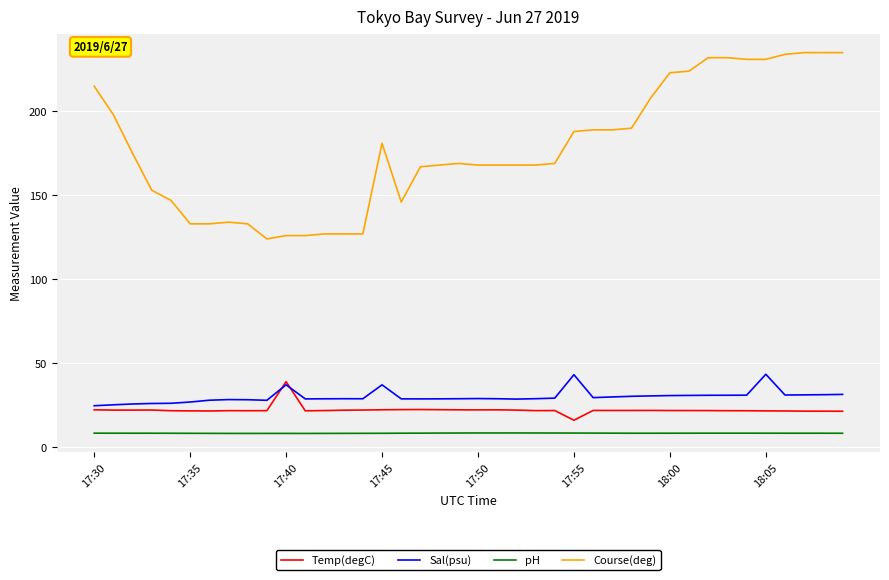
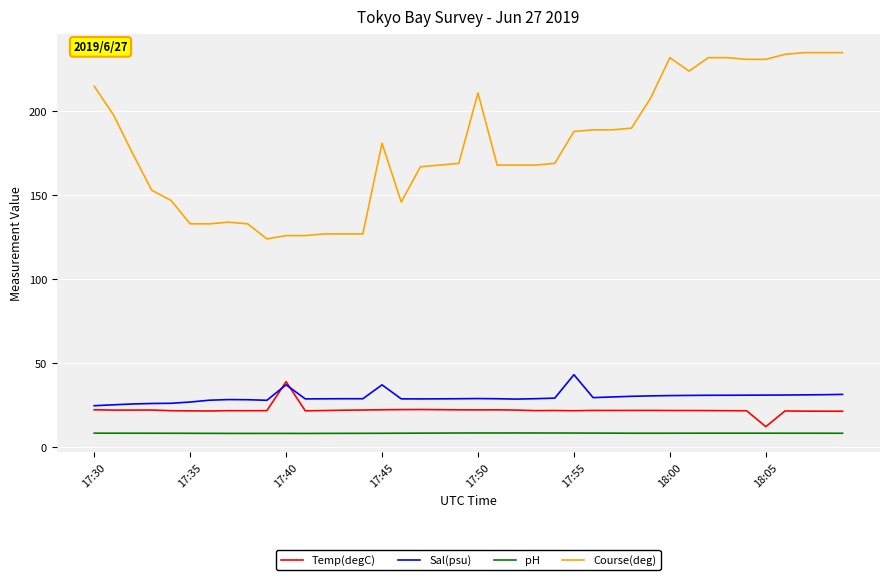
Course(deg), 17:50: 168 -> 211
Temp(degC), 17:55: 16 -> 22
Course(deg), 18:00: 223 -> 232
Temp(degC), 18:05: 22 -> 12
Sal(psu), 18:05: 43 -> 31
